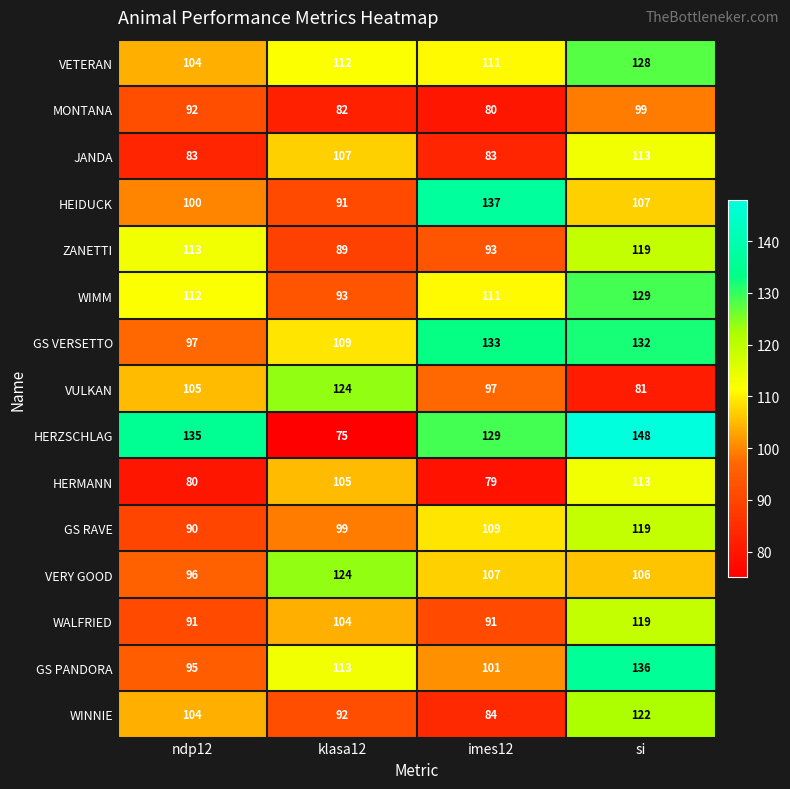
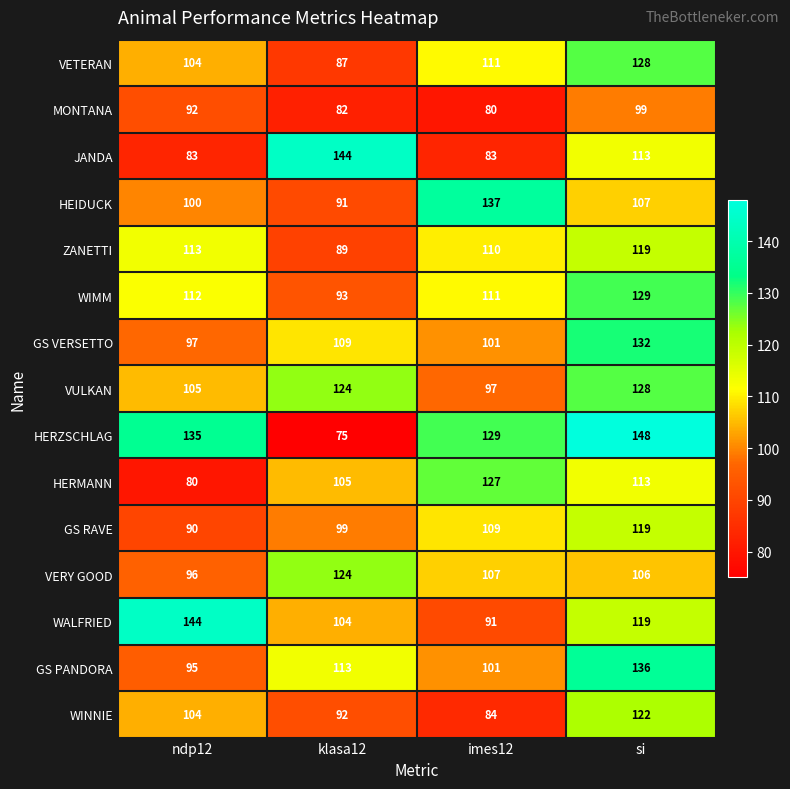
VETERAN, klasa12: 112 -> 87
JANDA, klasa12: 107 -> 144
ZANETTI, imes12: 93 -> 110
GS VERSETTO, imes12: 133 -> 101
VULKAN, si: 81 -> 128
HERMANN, imes12: 79 -> 127
WALFRIED, ndp12: 91 -> 144
